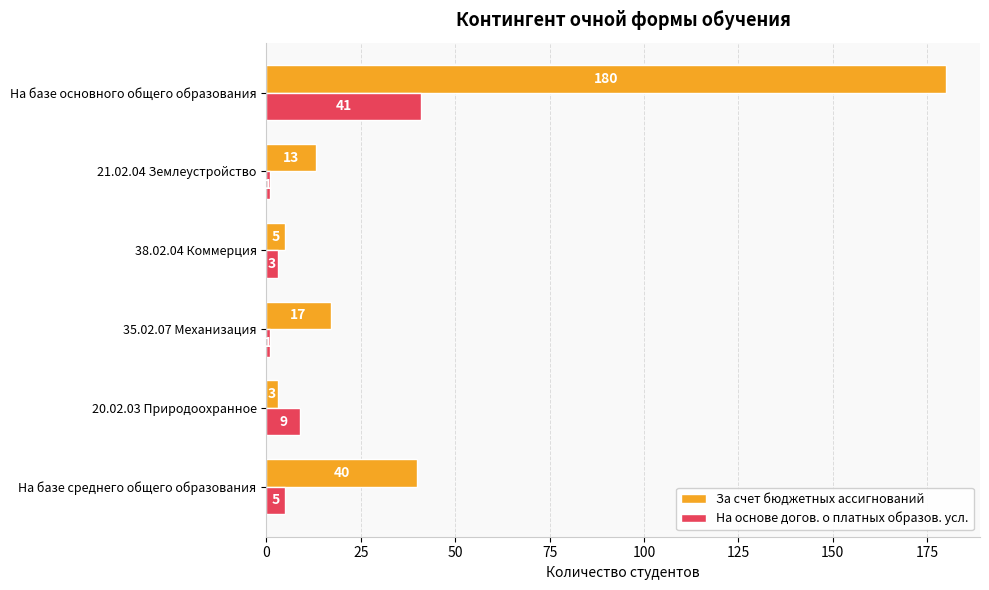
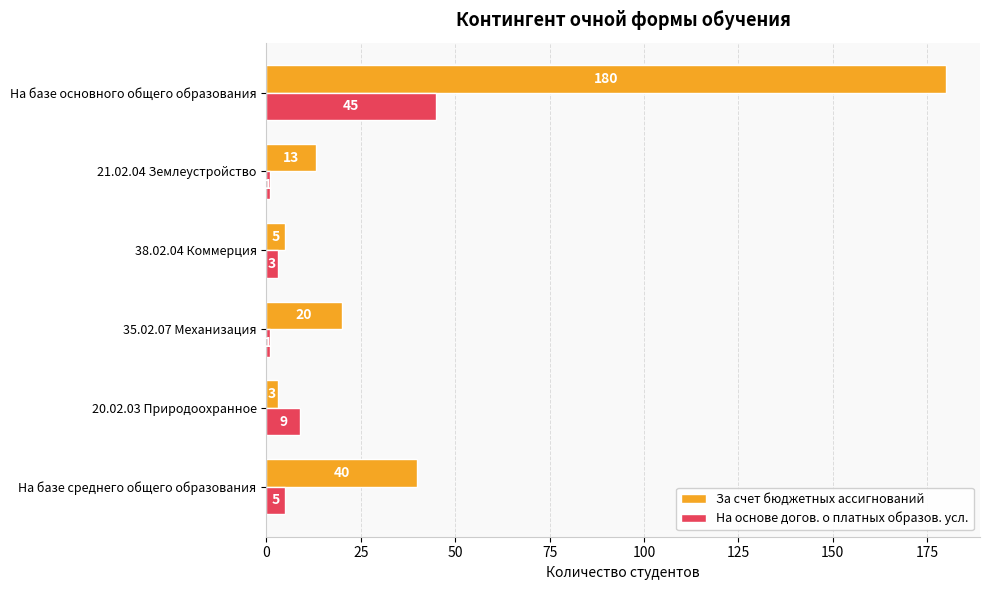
На основе догов. о платных образов. усл., На базе основного общего образования: 41 -> 45
За счет бюджетных ассигнований, 35.02.07 Механизация: 17 -> 20
